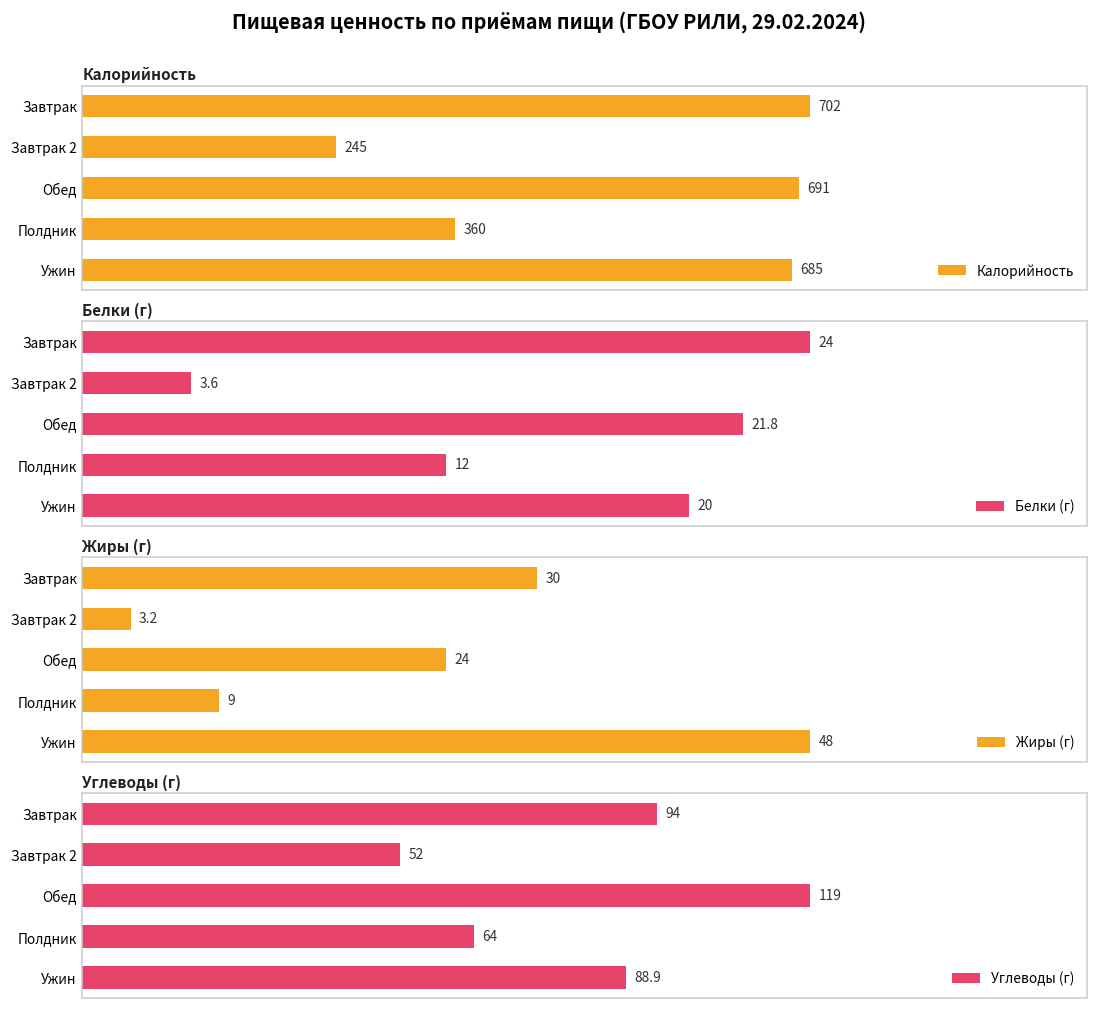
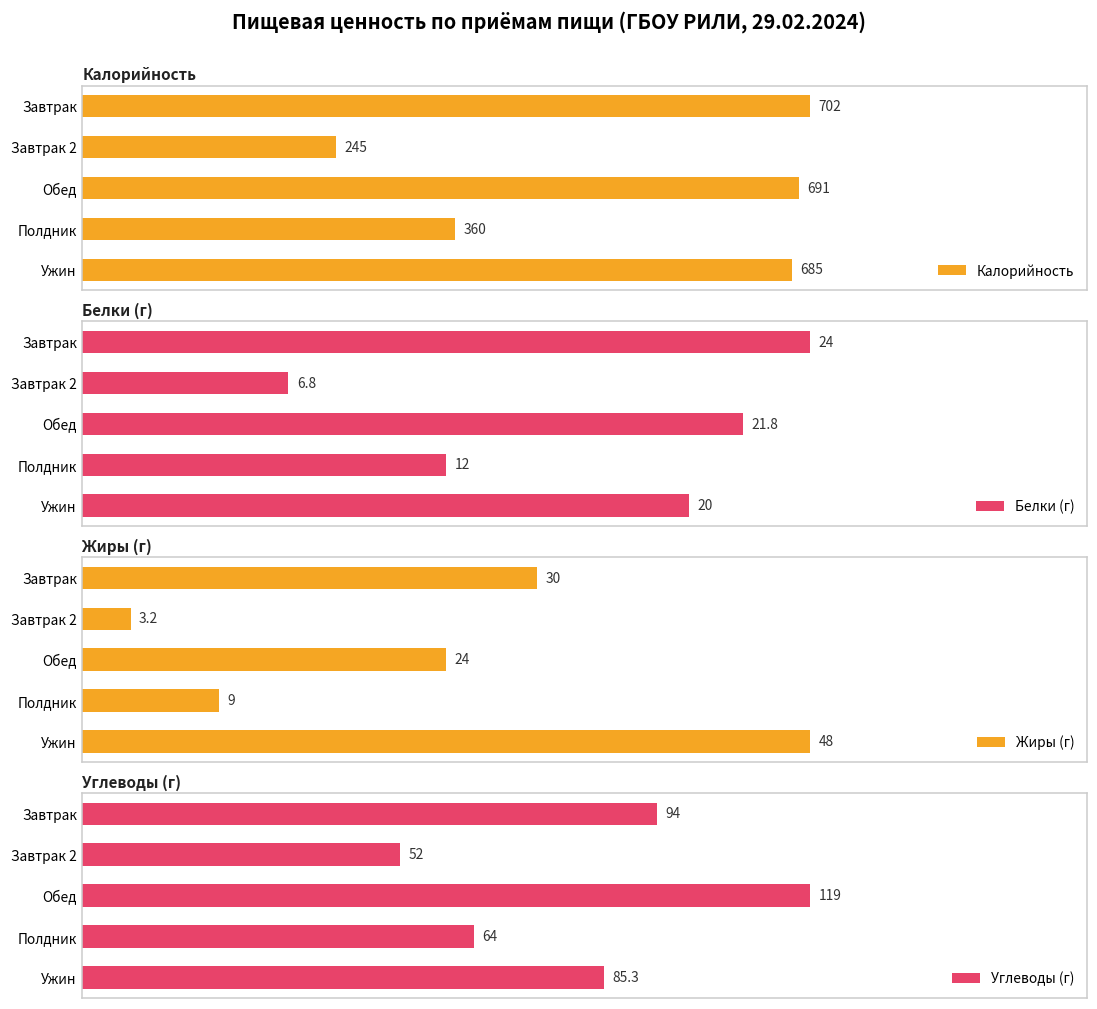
Белки (г), Завтрак 2: 3.6 -> 6.8
Углеводы (г), Ужин: 88.9 -> 85.3
